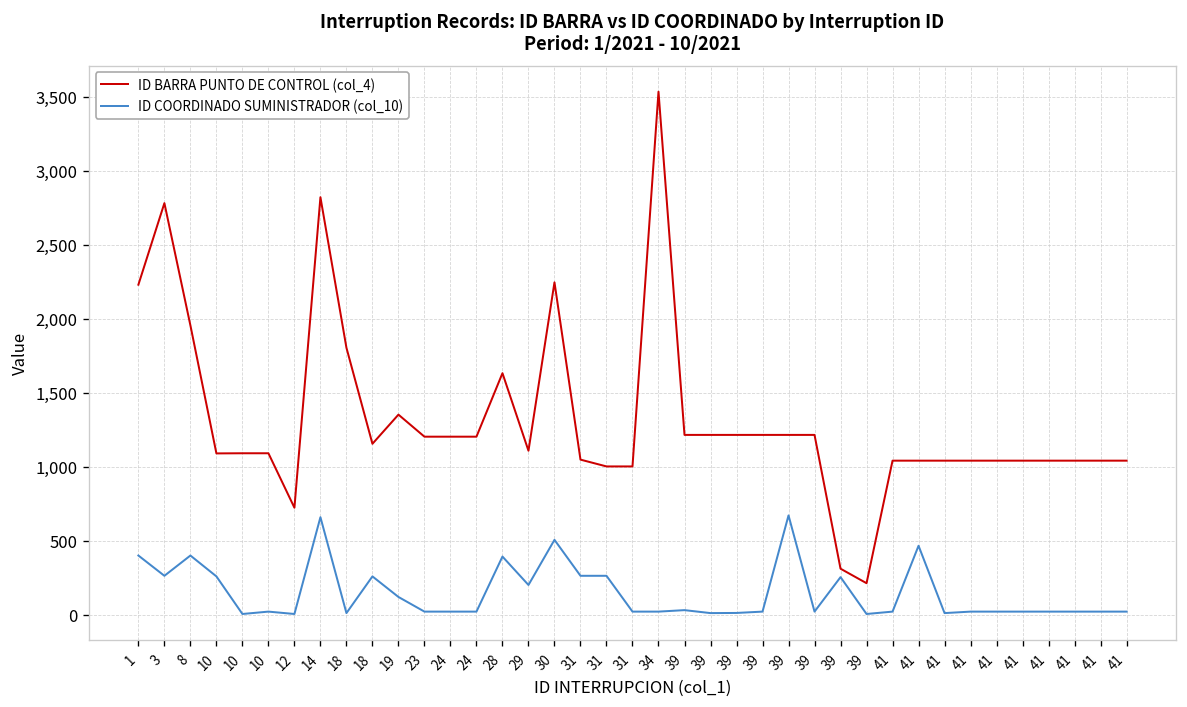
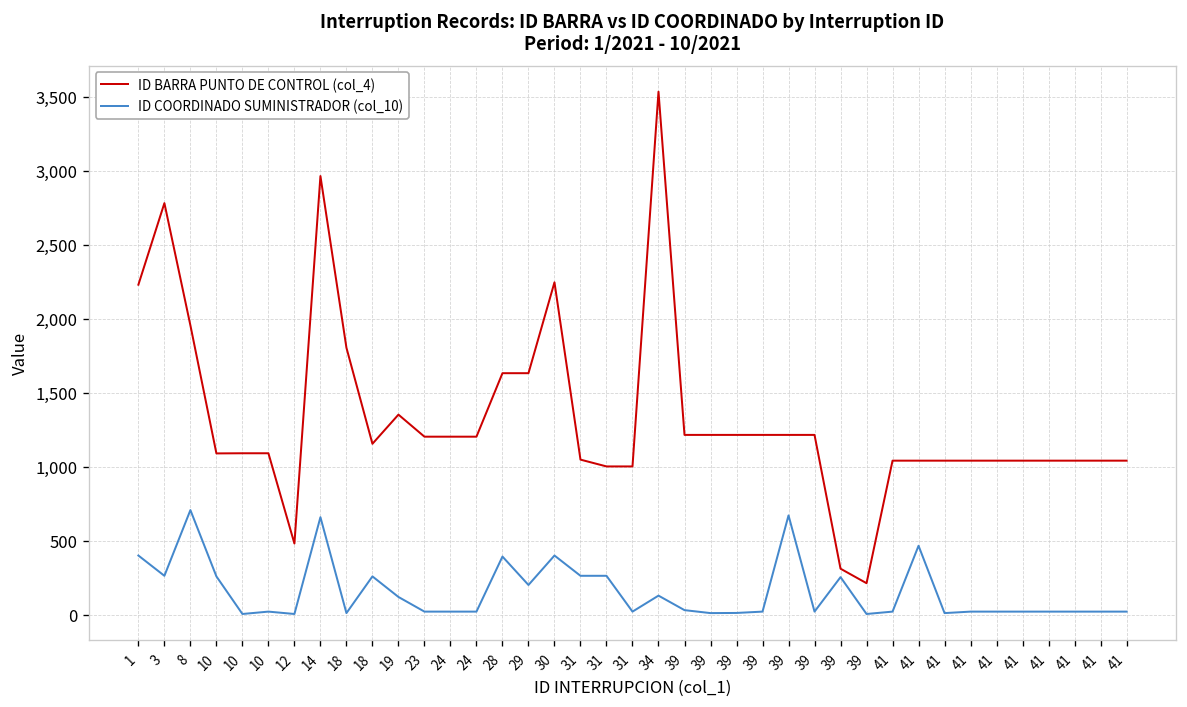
ID COORDINADO SUMINISTRADOR (col_10), 8: 400 -> 710
ID BARRA PUNTO DE CONTROL (col_4), 12: 720 -> 480
ID BARRA PUNTO DE CONTROL (col_4), 14: 2,820 -> 2,960
ID BARRA PUNTO DE CONTROL (col_4), 29: 1,110 -> 1,630
ID COORDINADO SUMINISTRADOR (col_10), 30: 510 -> 400
ID COORDINADO SUMINISTRADOR (col_10), 34: 20 -> 130
